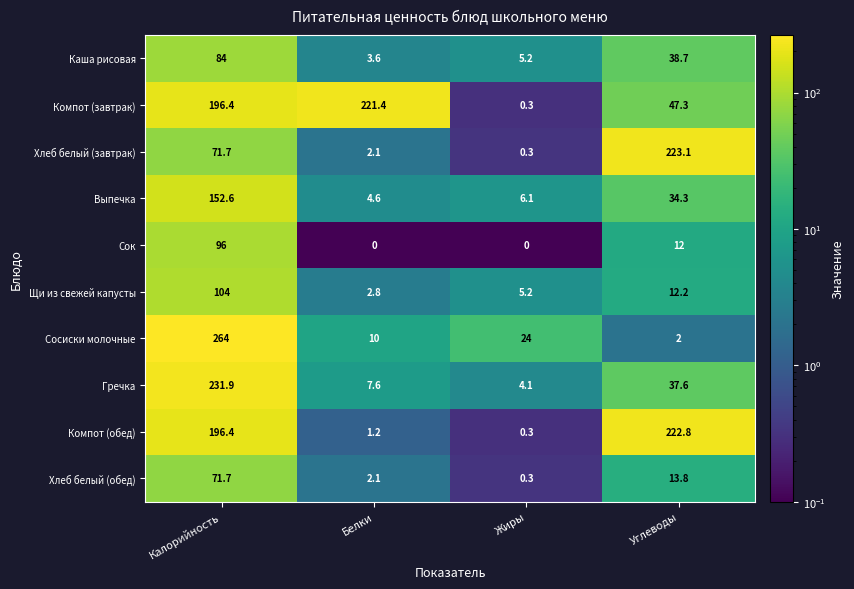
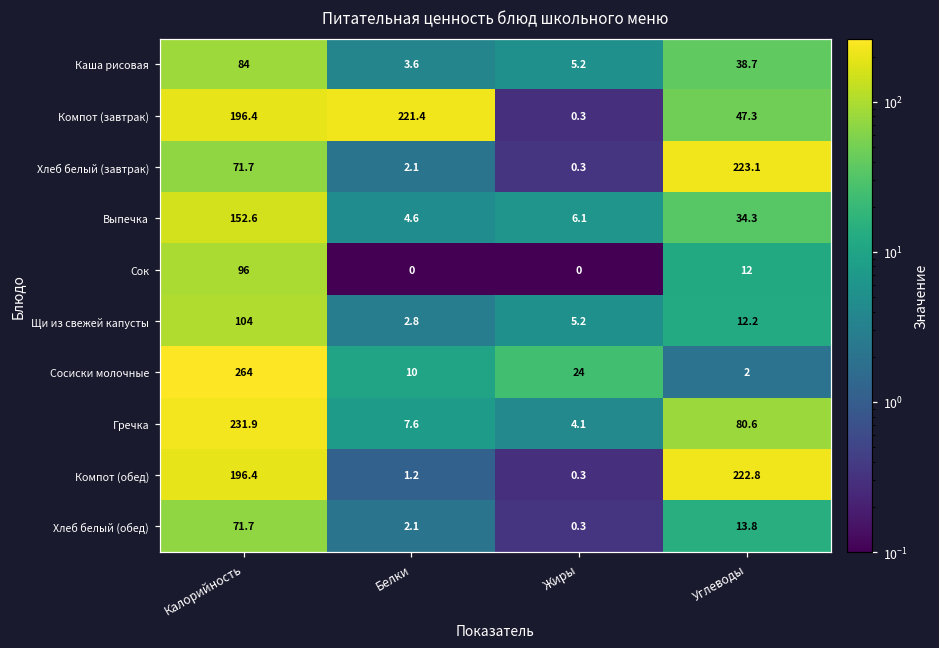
Гречка, Углеводы: 37.6 -> 80.6
